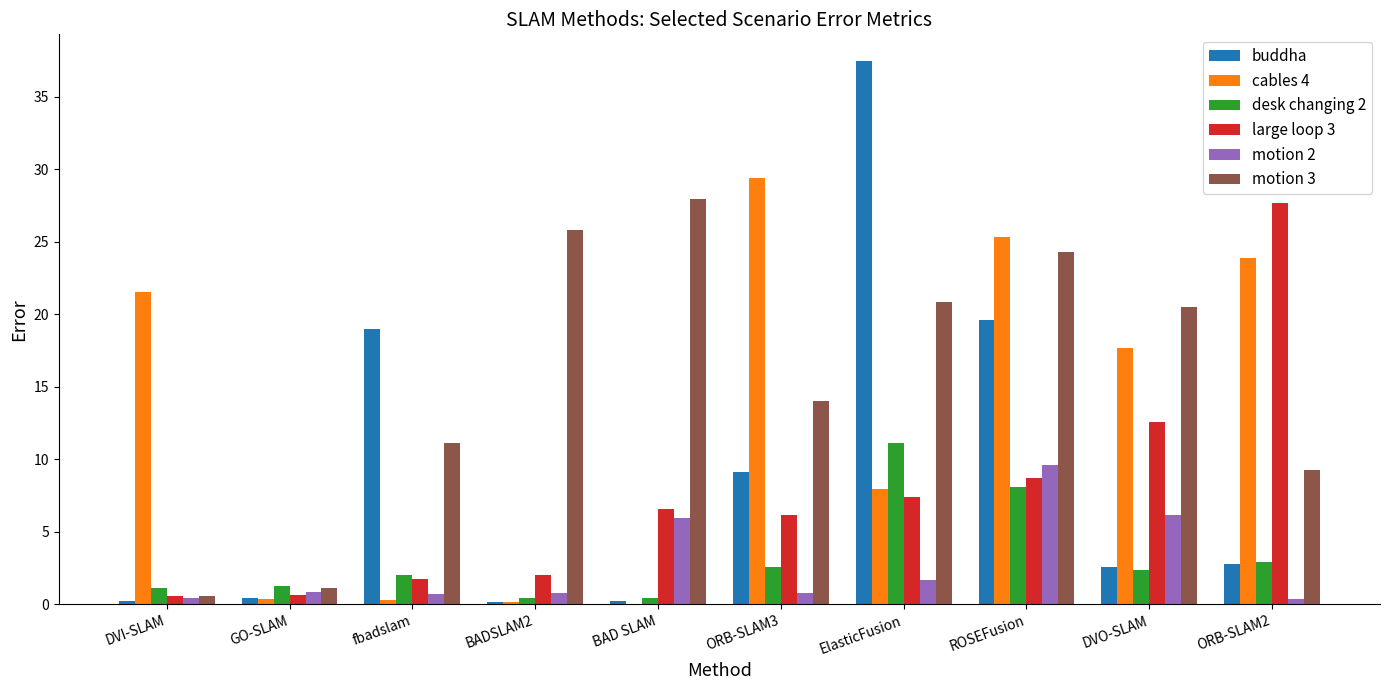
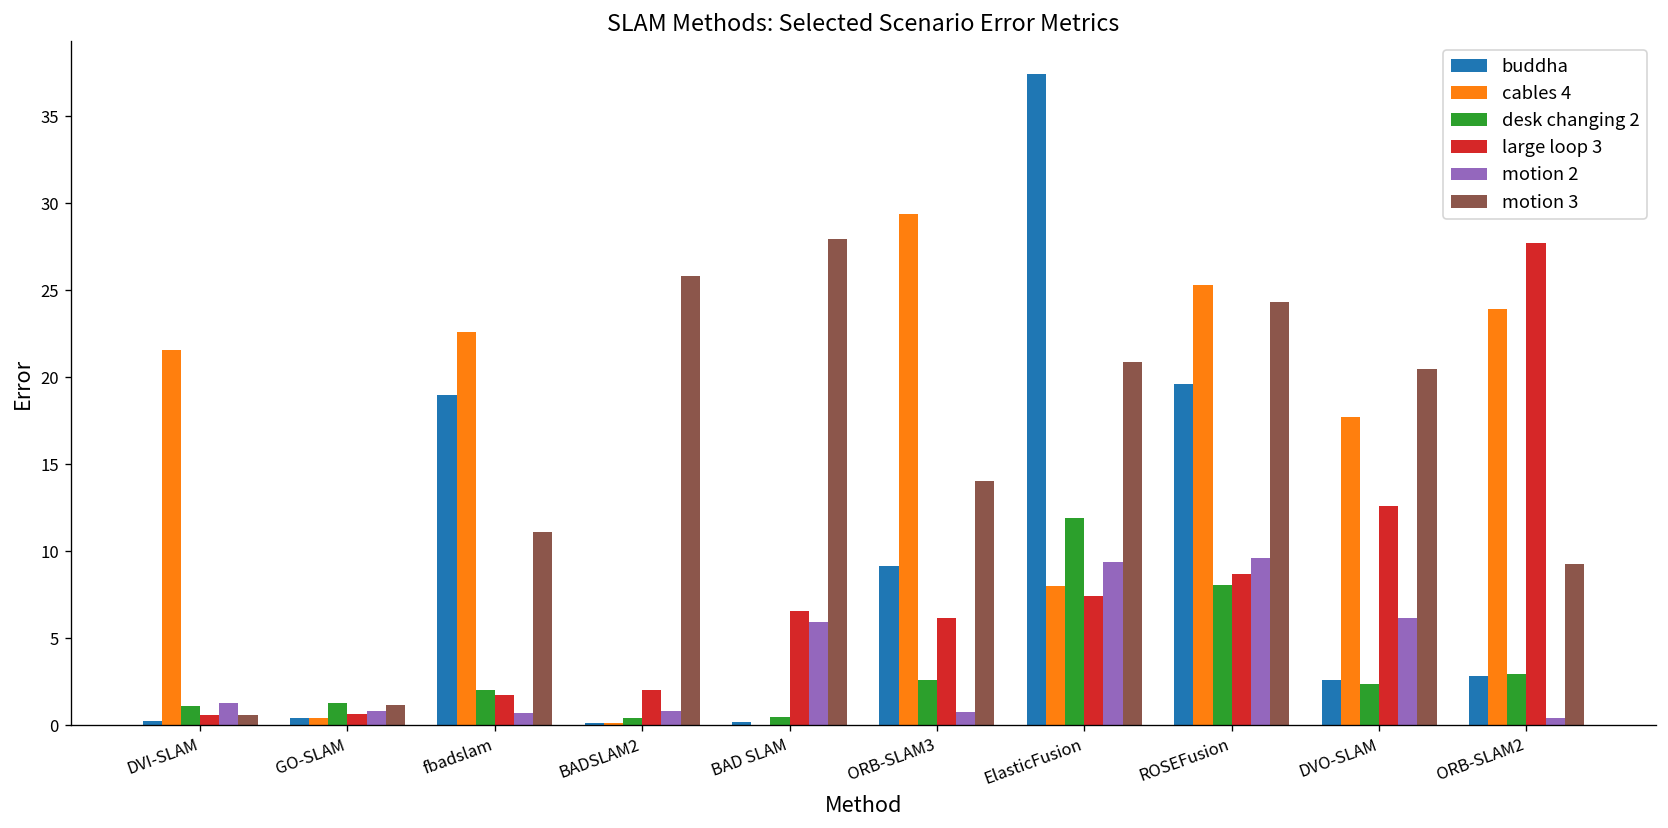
motion 2, DVI-SLAM: 0.5 -> 1.3
cables 4, fbadslam: 0.3 -> 22.6
desk changing 2, ElasticFusion: 11.1 -> 11.9
motion 2, ElasticFusion: 1.7 -> 9.4
